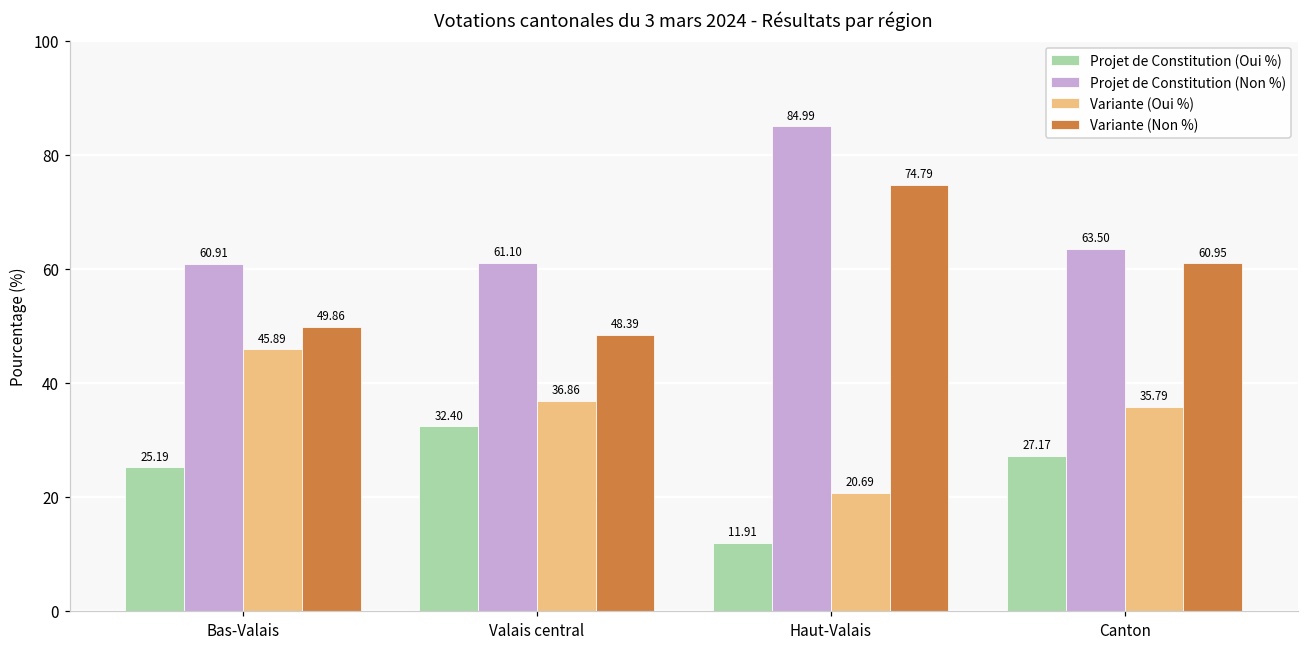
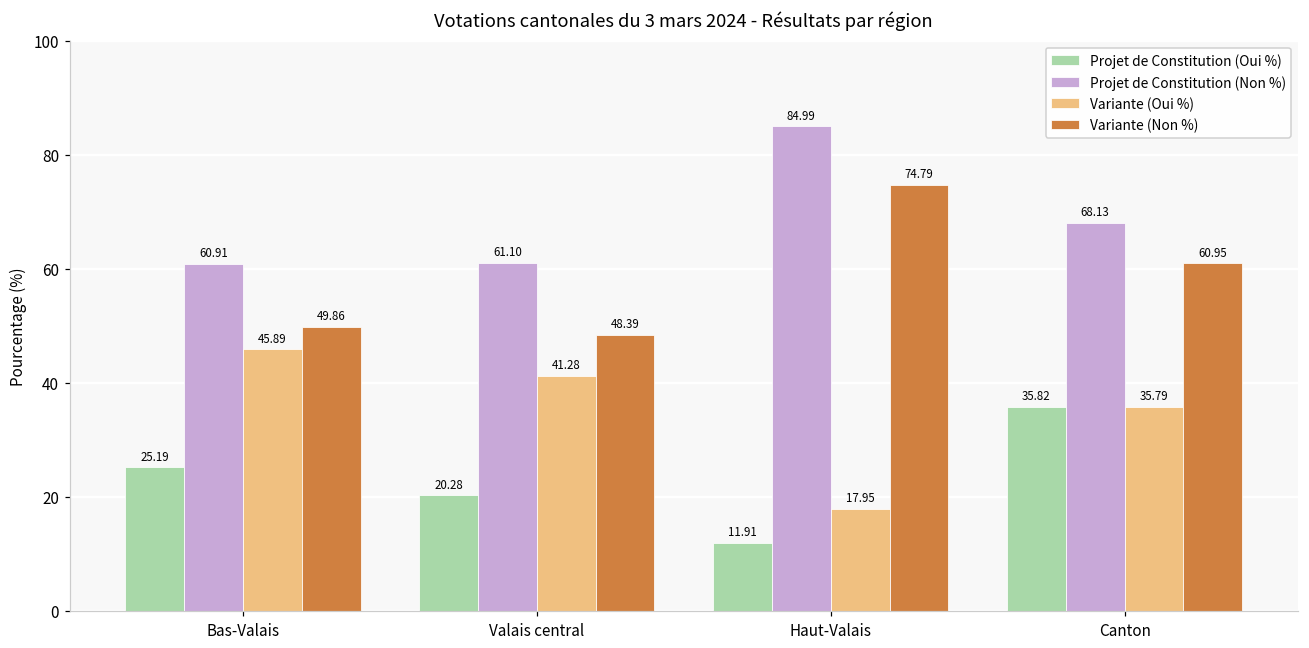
Projet de Constitution (Oui %), Valais central: 32.40 -> 20.28
Variante (Oui %), Valais central: 36.86 -> 41.28
Variante (Oui %), Haut-Valais: 20.69 -> 17.95
Projet de Constitution (Oui %), Canton: 27.17 -> 35.82
Projet de Constitution (Non %), Canton: 63.50 -> 68.13
